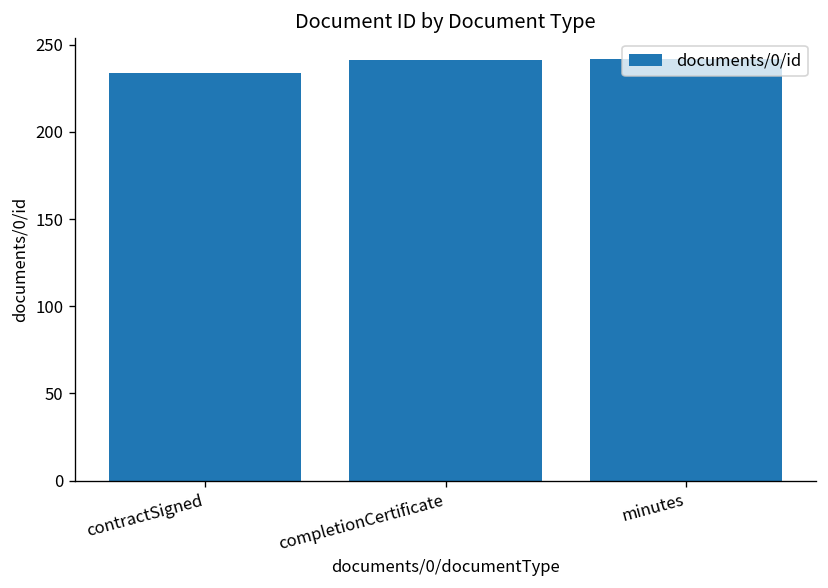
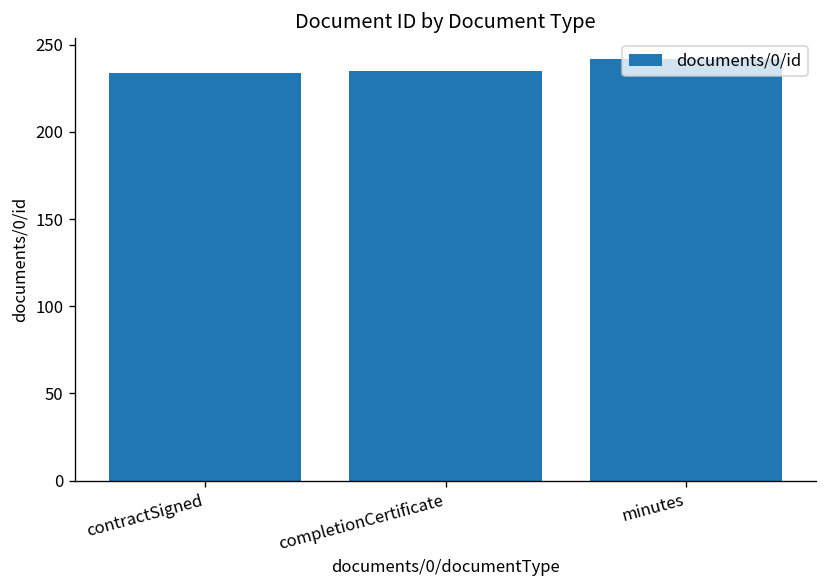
completionCertificate: 241 -> 235
